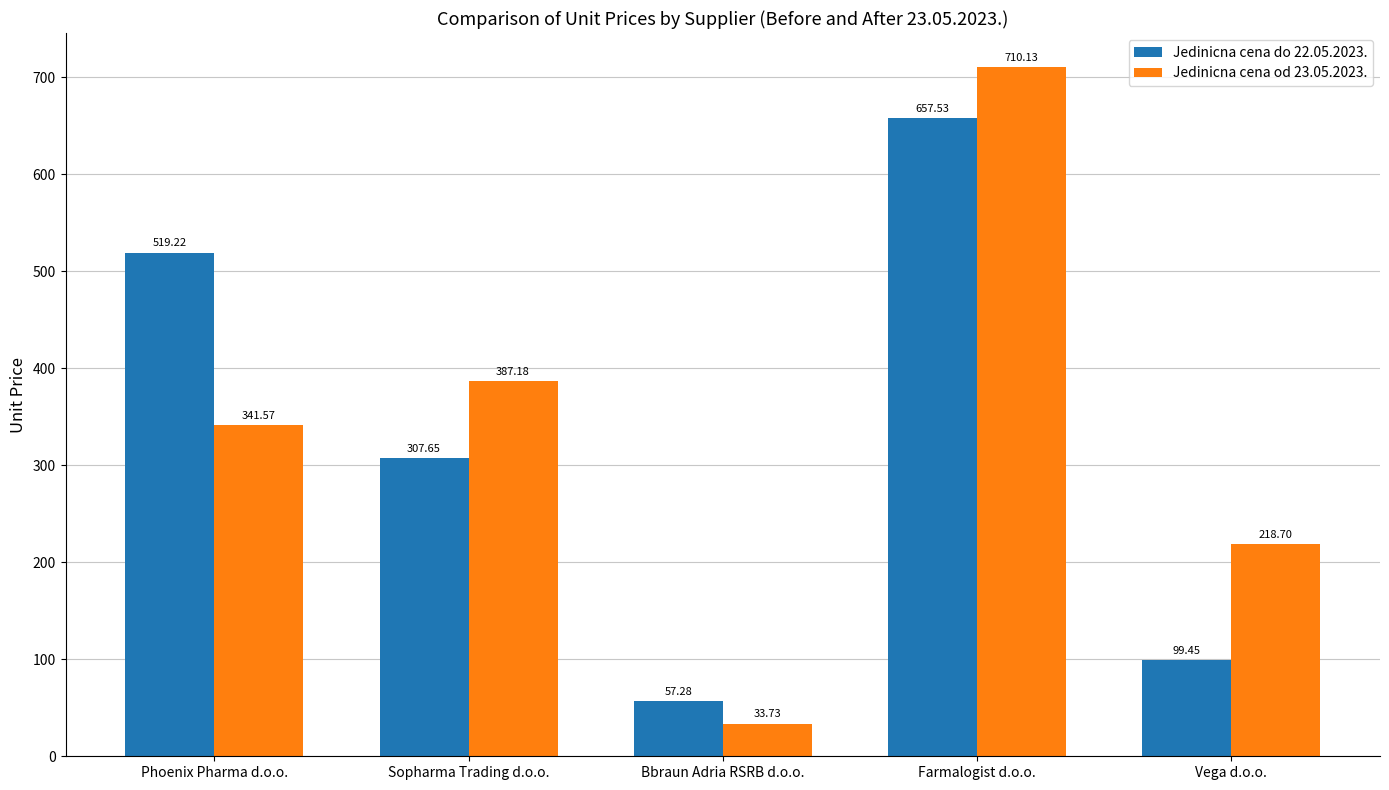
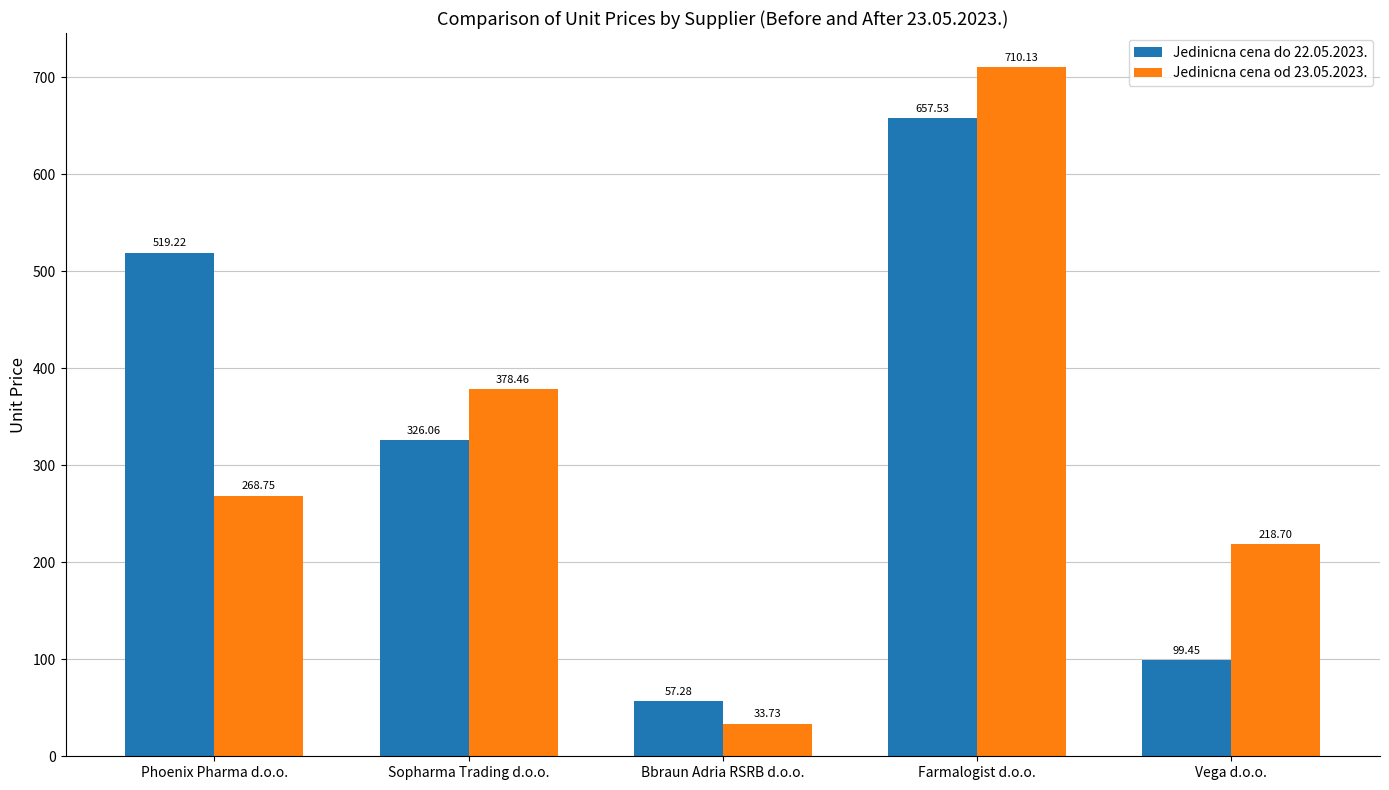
Jedinicna cena od 23.05.2023., Phoenix Pharma d.o.o.: 341.57 -> 268.75
Jedinicna cena do 22.05.2023., Sopharma Trading d.o.o.: 307.65 -> 326.06
Jedinicna cena od 23.05.2023., Sopharma Trading d.o.o.: 387.18 -> 378.46
